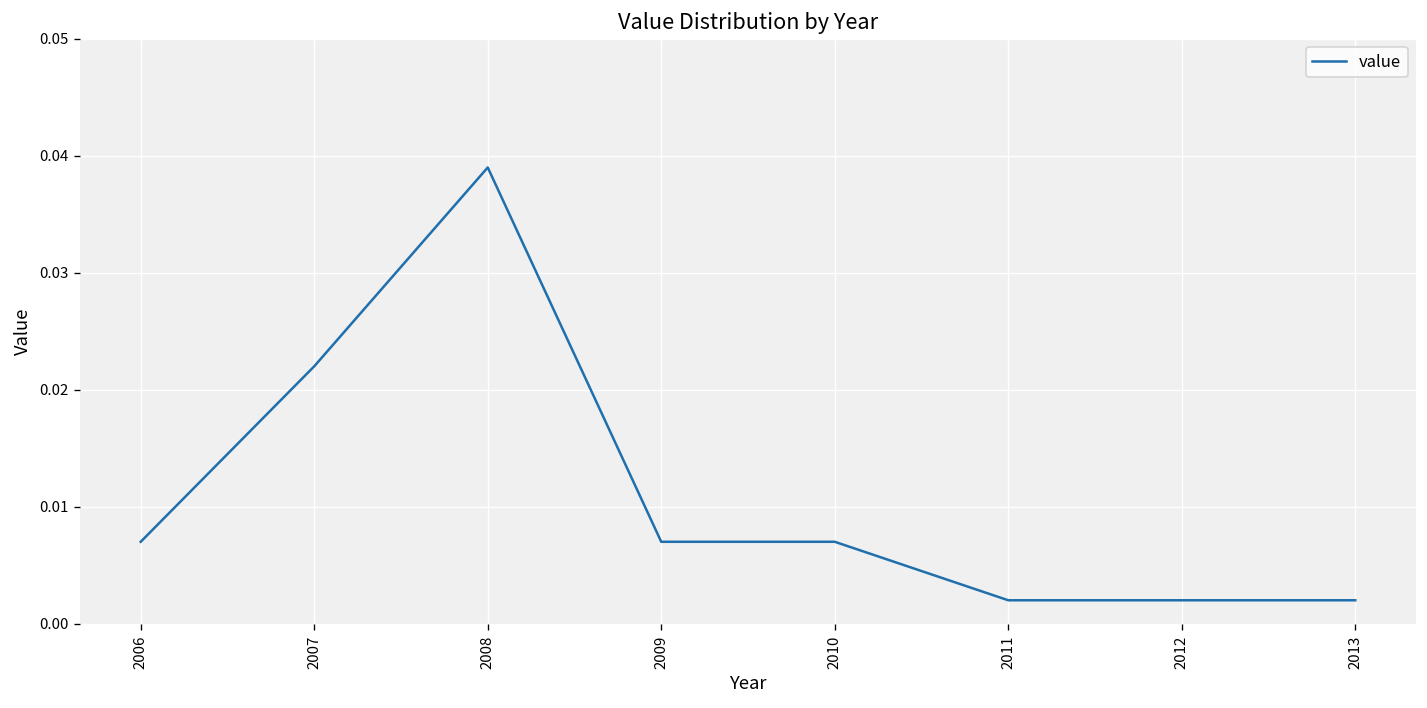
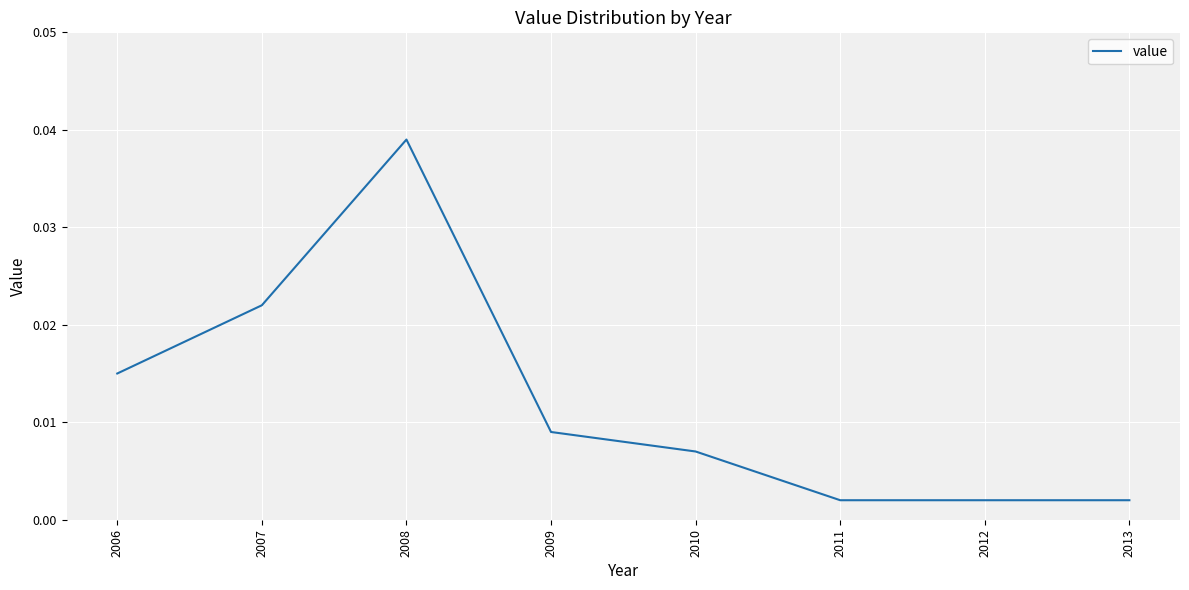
2006: 0.007 -> 0.015
2009: 0.007 -> 0.009
